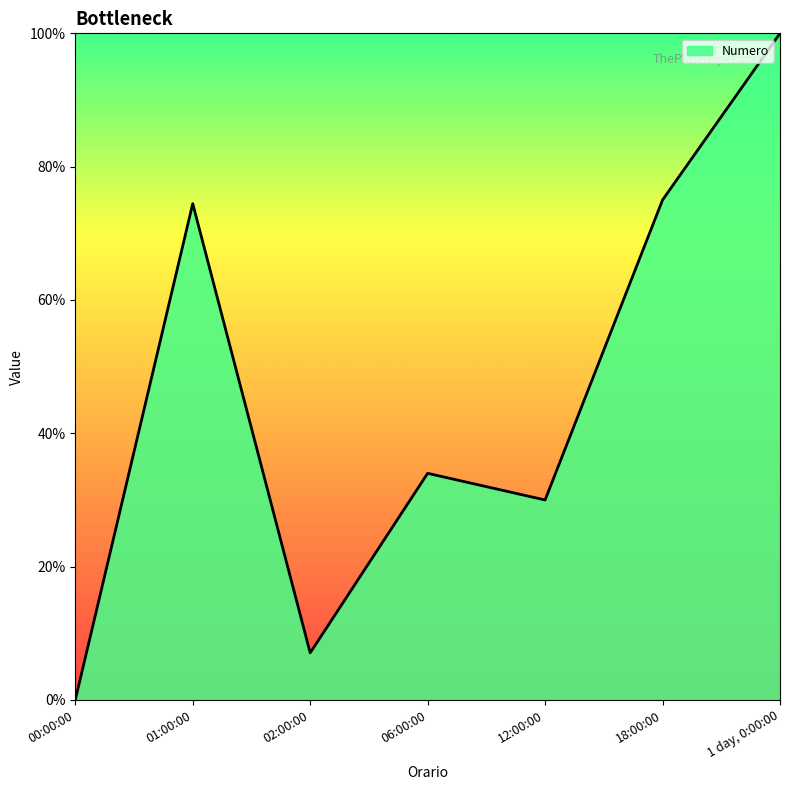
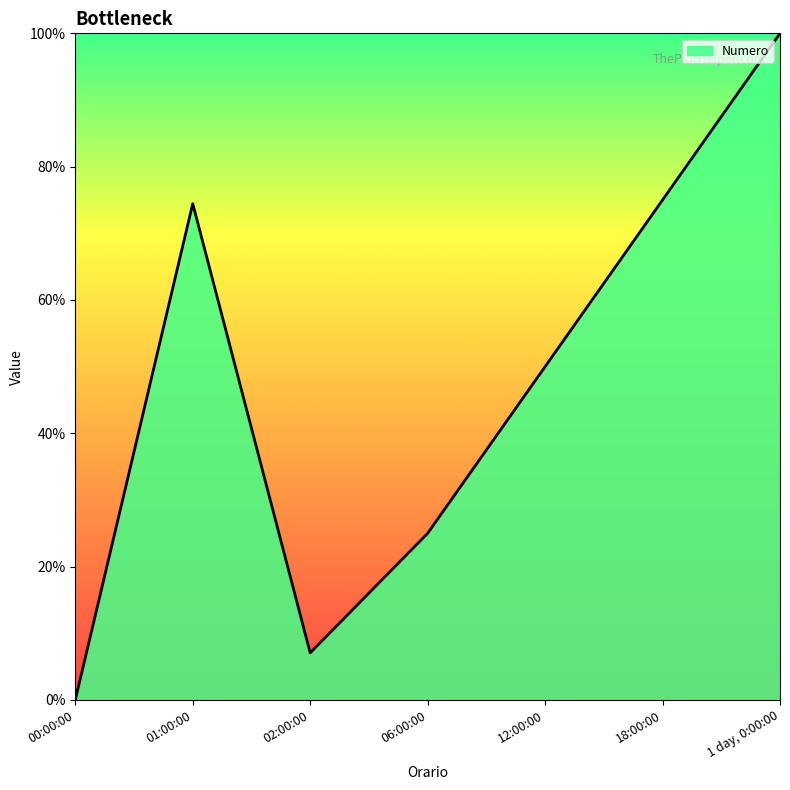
06:00:00: 34% -> 25%
12:00:00: 30% -> 50%
